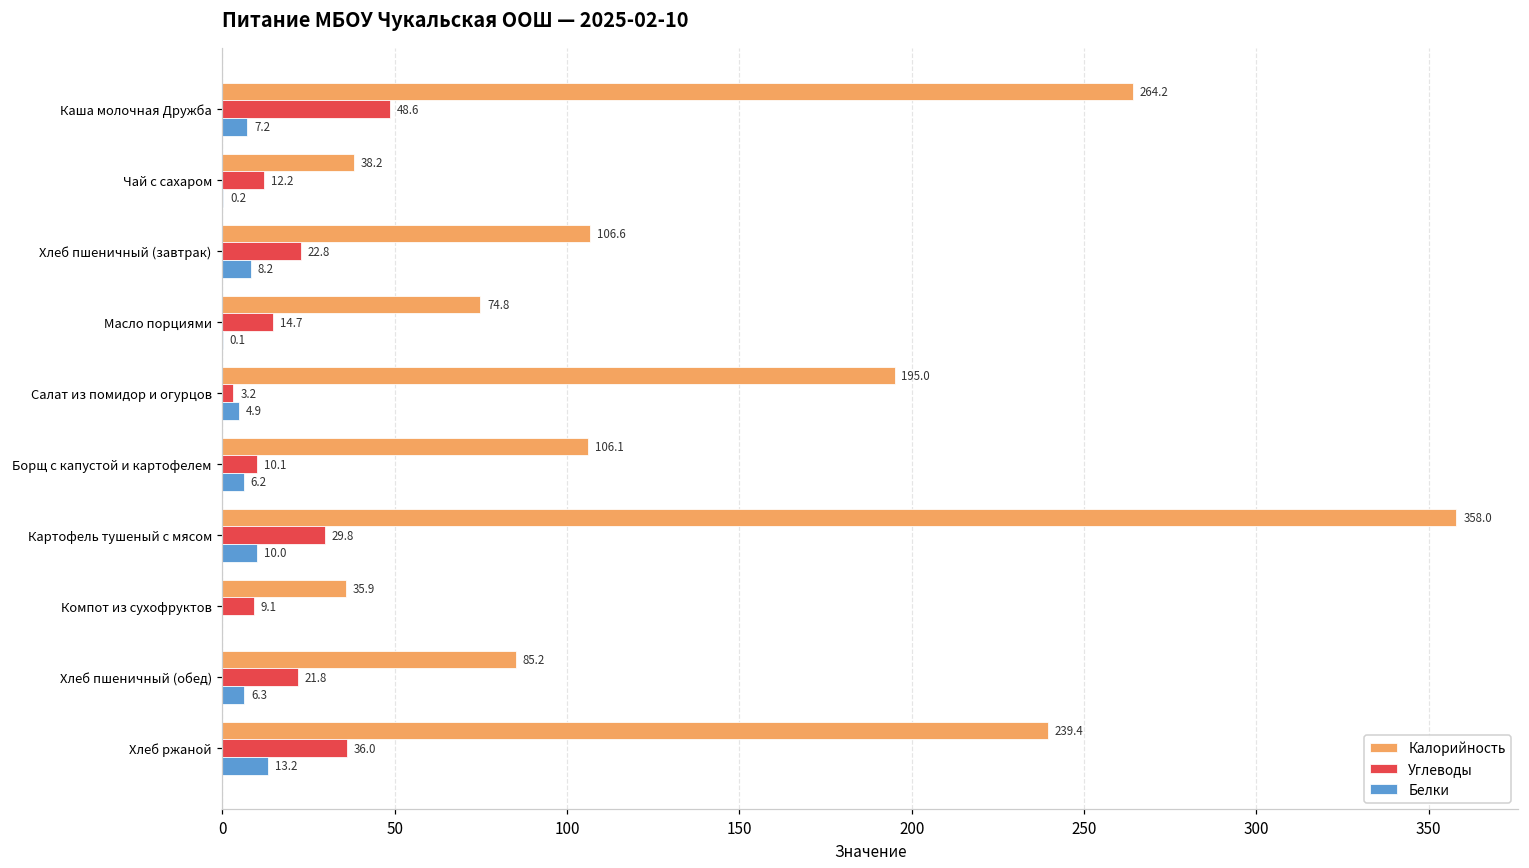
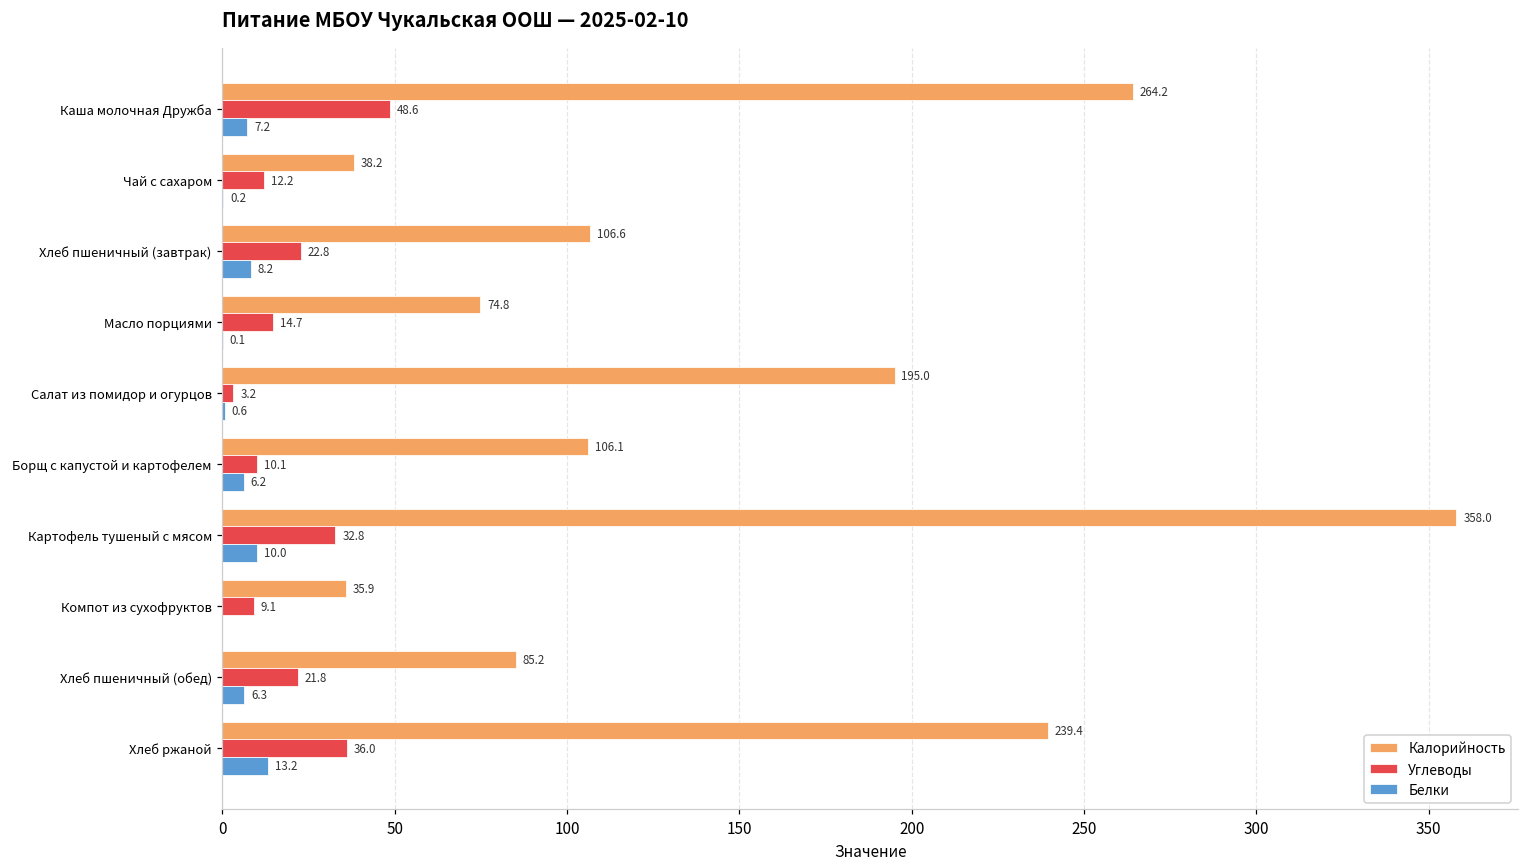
Белки, Салат из помидор и огурцов: 4.9 -> 0.6
Углеводы, Картофель тушеный с мясом: 29.8 -> 32.8
